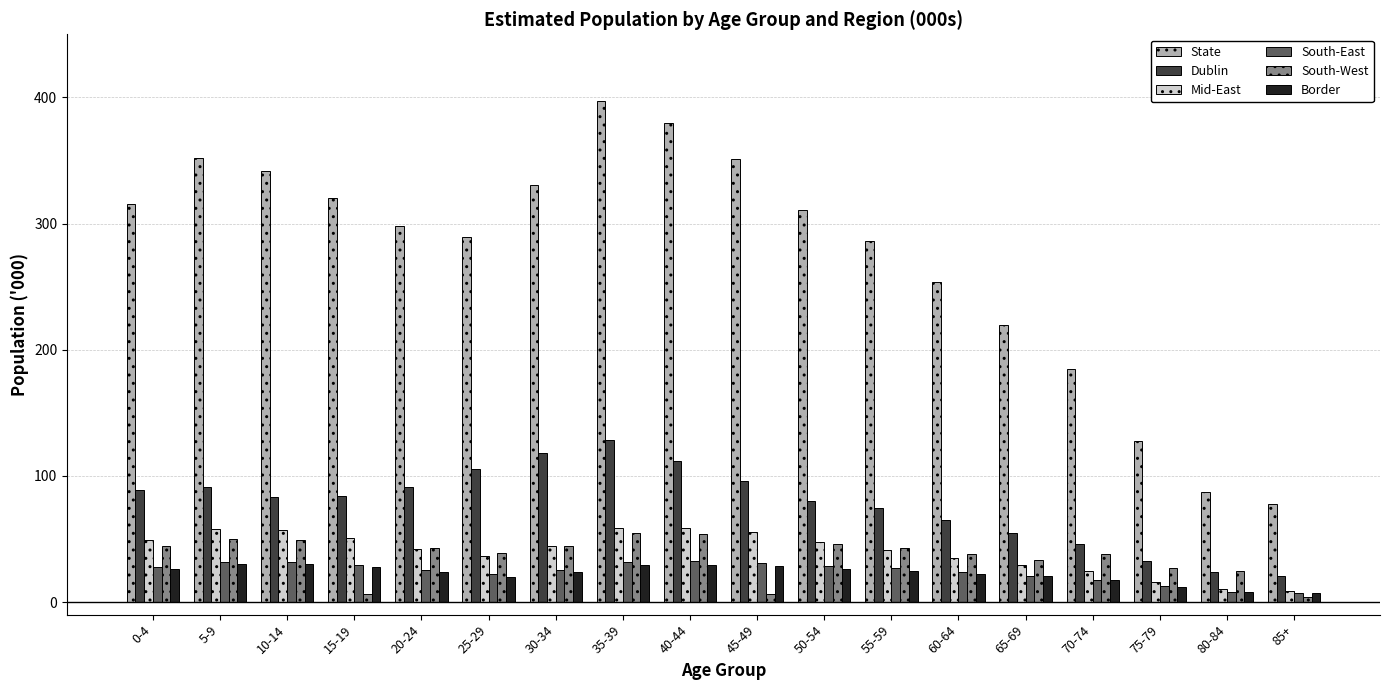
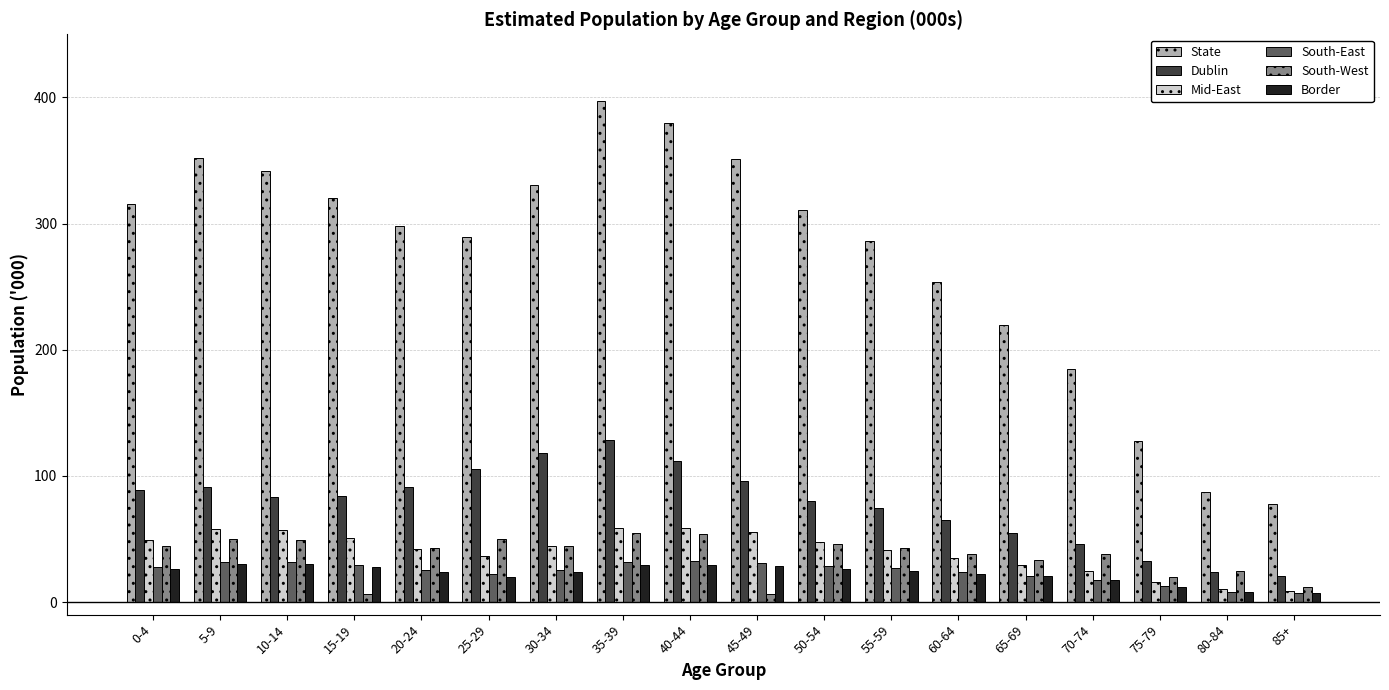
South-West, 25-29: 39 -> 50
South-West, 75-79: 27 -> 20
South-West, 85+: 4 -> 12
